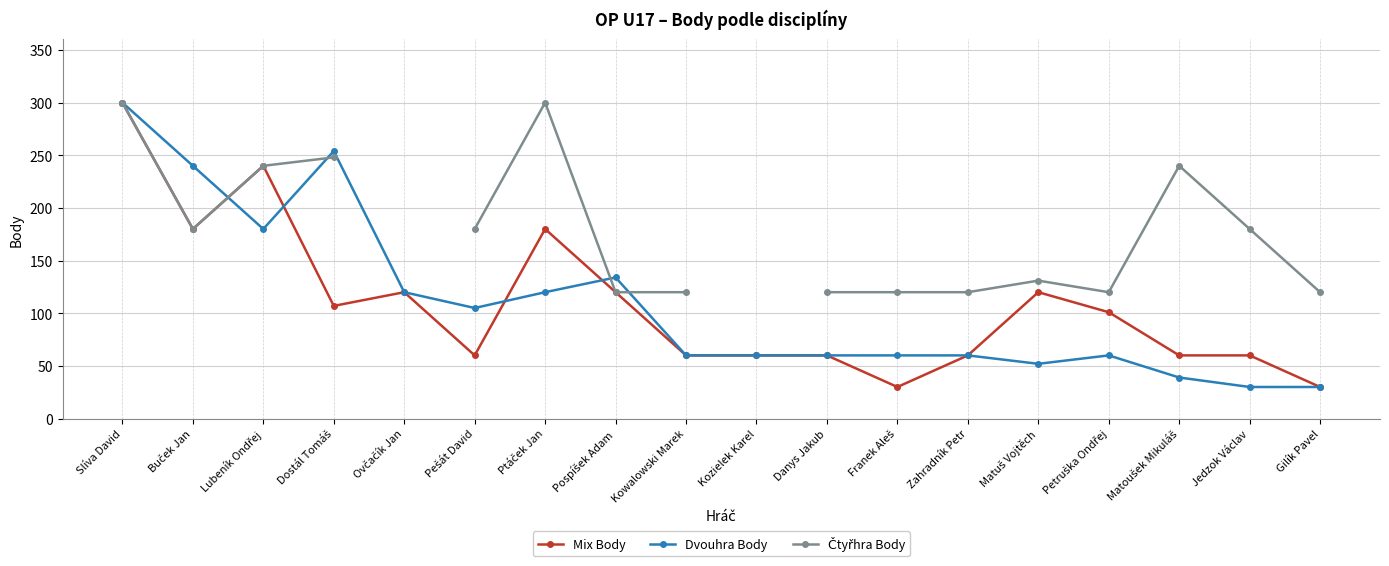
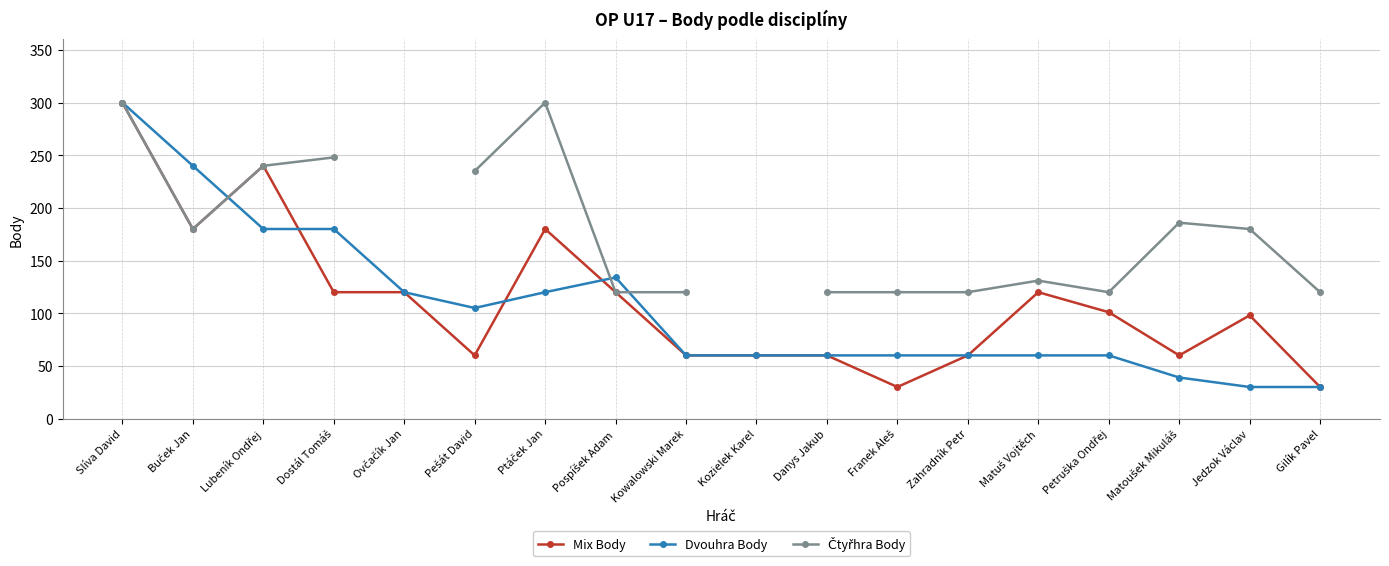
Mix Body, Dostál Tomáš: 107 -> 120
Dvouhra Body, Dostál Tomáš: 254 -> 180
Čtyřhra Body, Pešát David: 180 -> 235
Dvouhra Body, Matuš Vojtěch: 52 -> 60
Čtyřhra Body, Matoušek Mikuláš: 240 -> 186
Mix Body, Jedzok Václav: 60 -> 98
